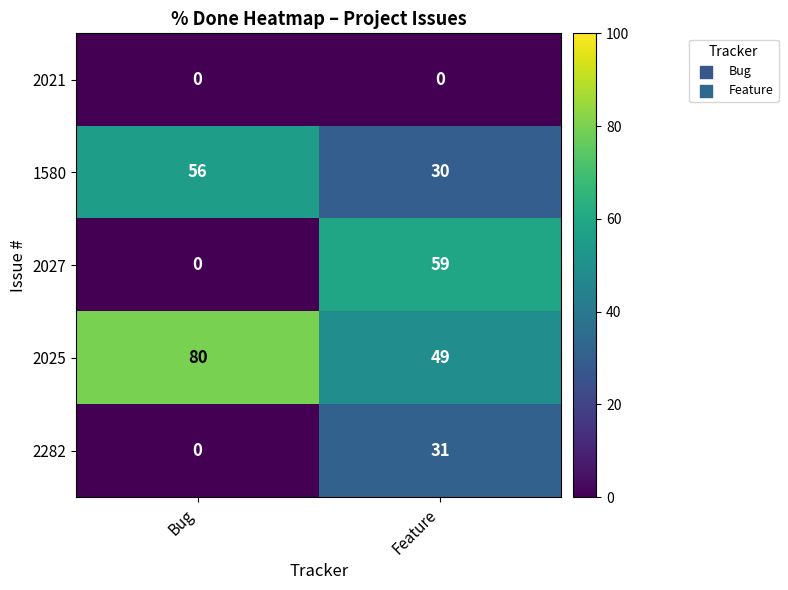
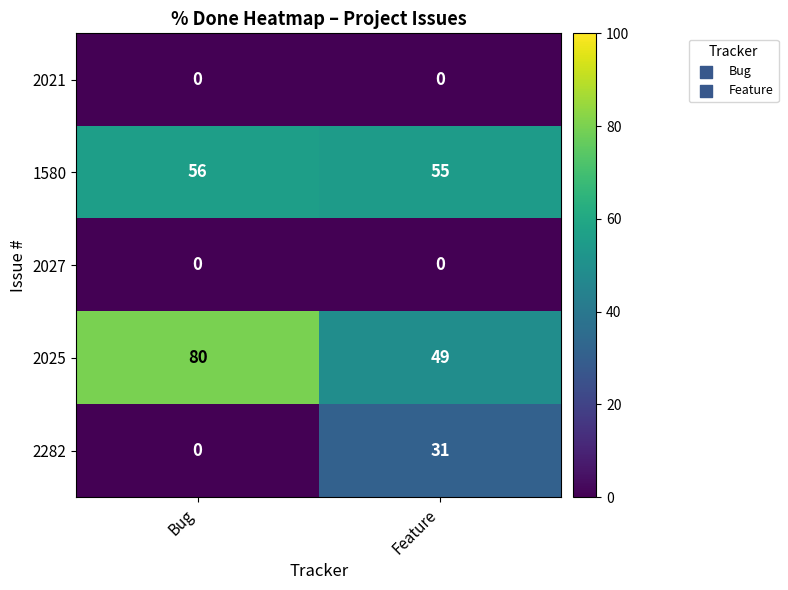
1580, Feature: 30 -> 55
2027, Feature: 59 -> 0
